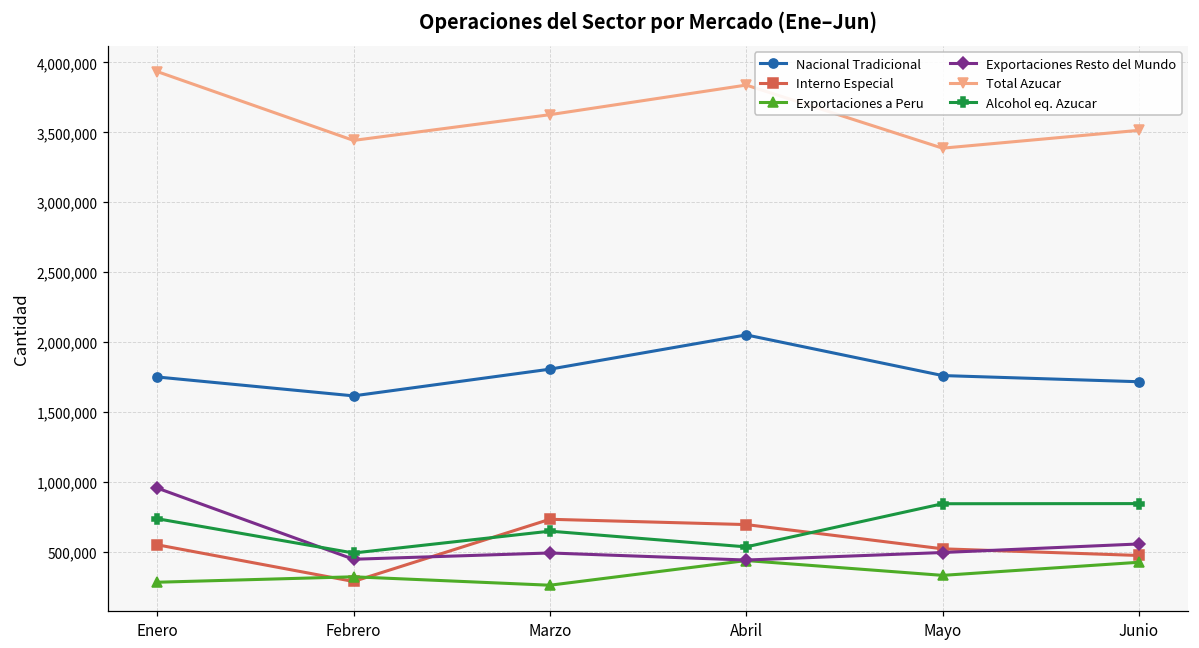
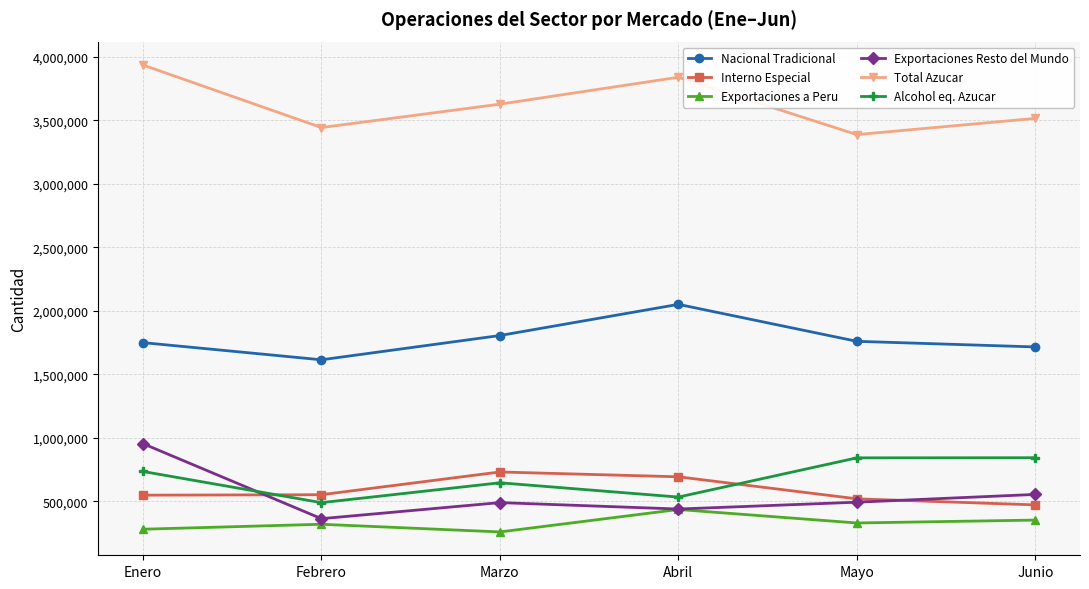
Interno Especial, Febrero: 290,000 -> 550,000
Exportaciones Resto del Mundo, Febrero: 450,000 -> 360,000
Exportaciones a Peru, Junio: 420,000 -> 350,000
